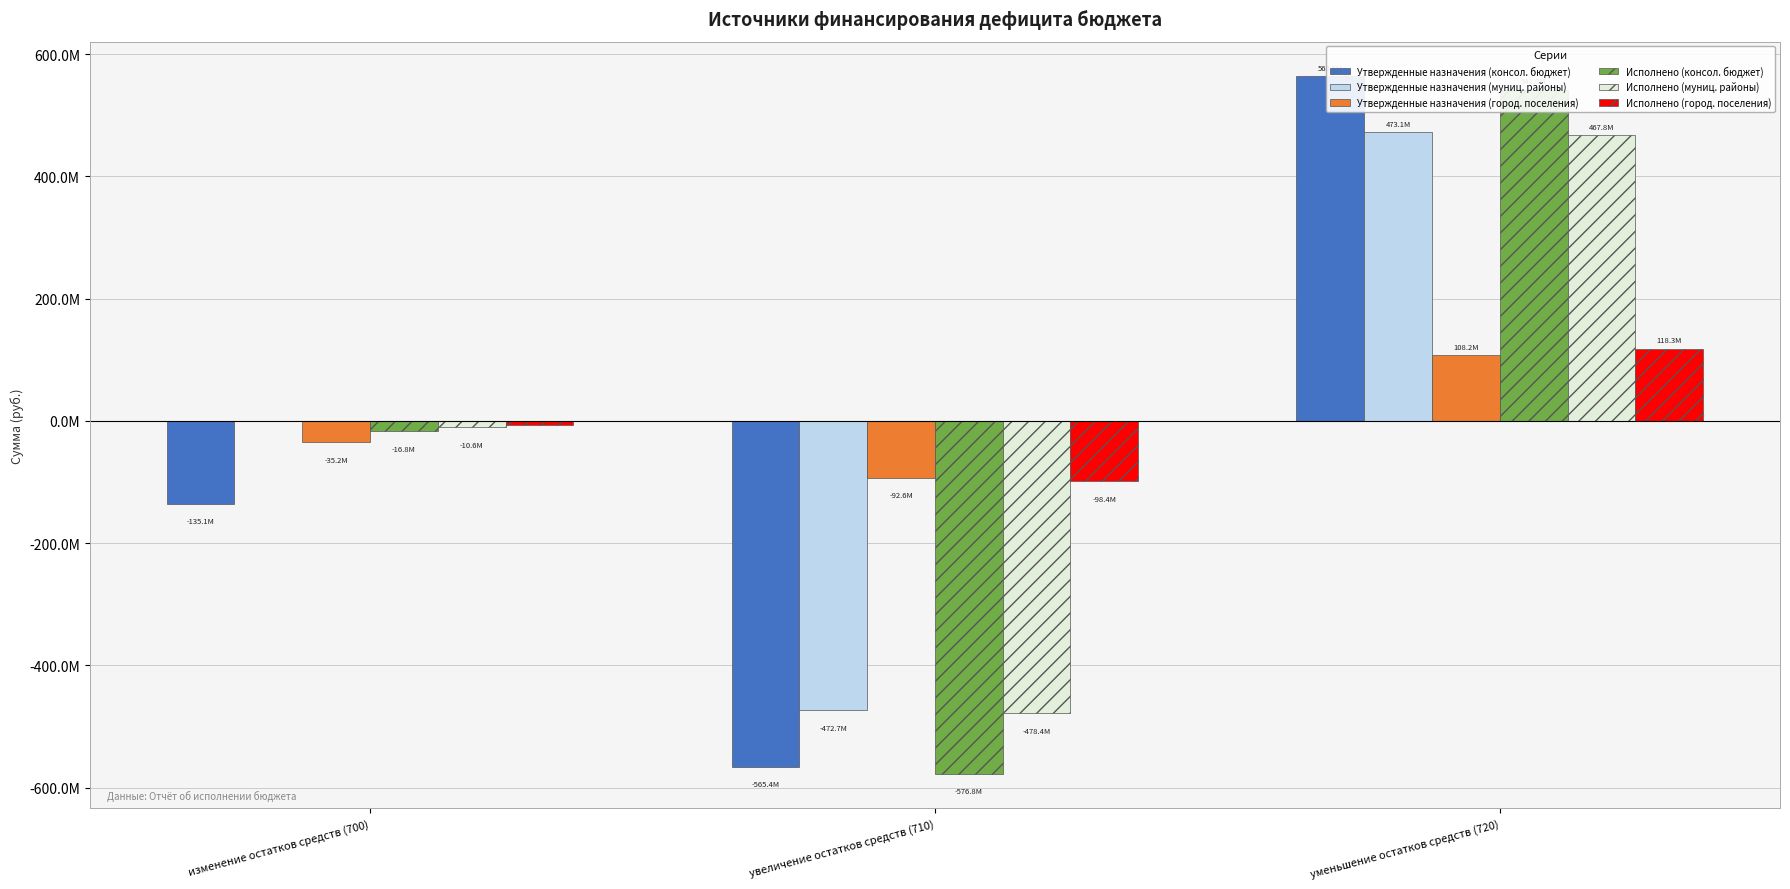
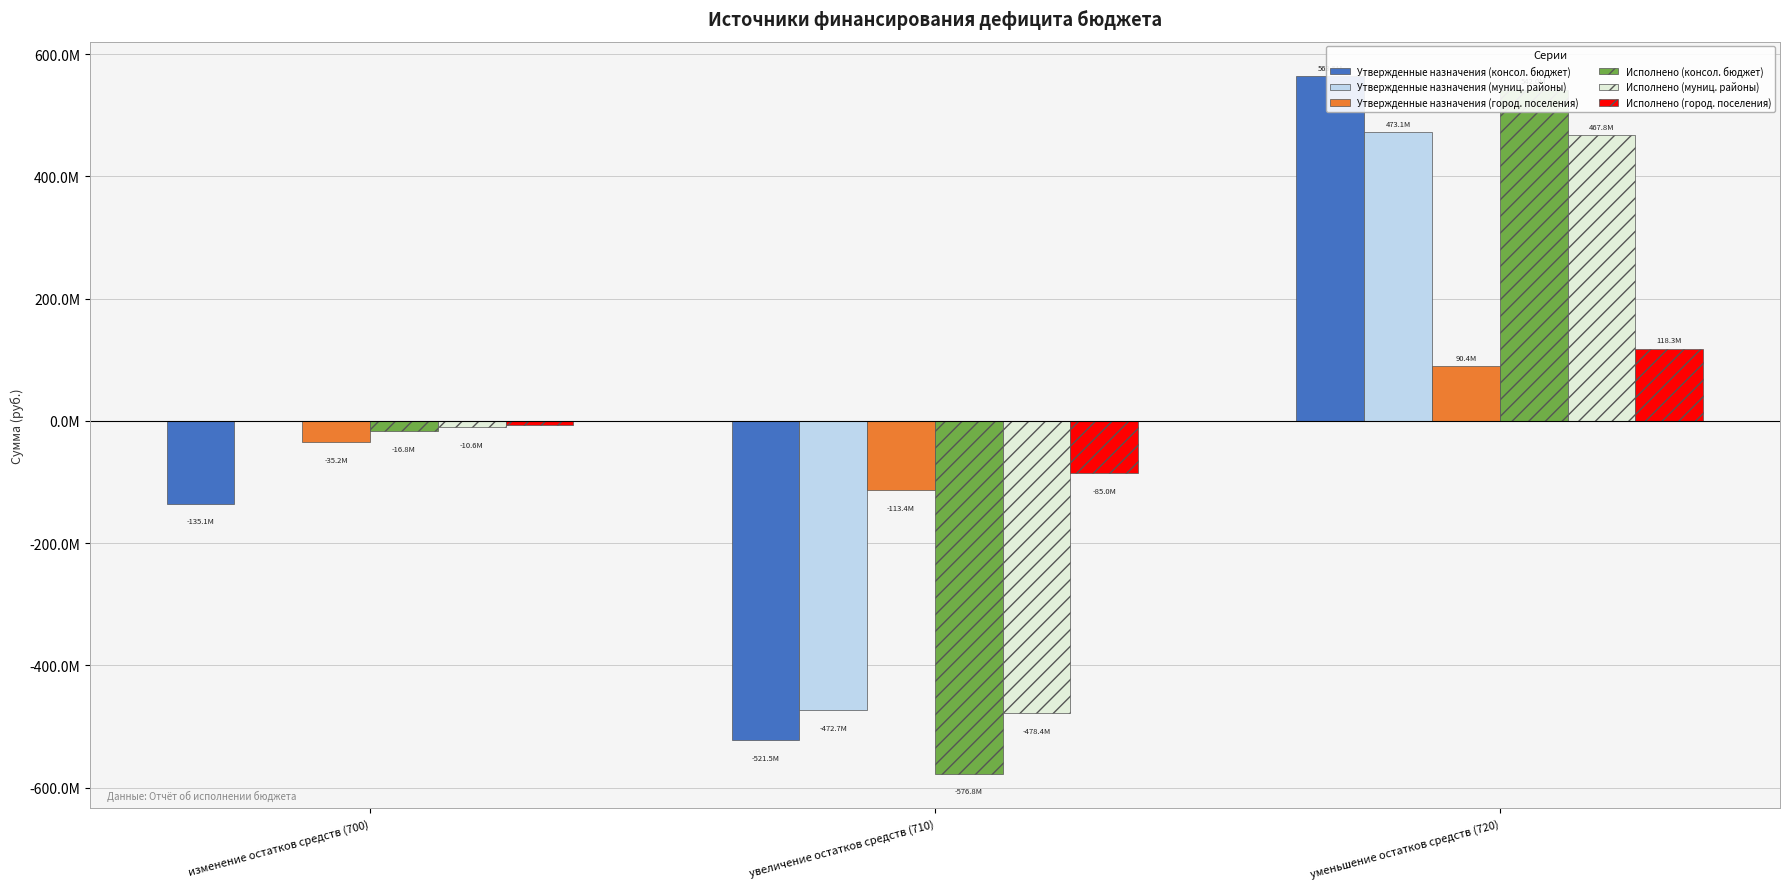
Утвержденные назначения (консол. бюджет), увеличение остатков средств (710): -565.4M -> -521.5M
Утвержденные назначения (город. поселения), увеличение остатков средств (710): -92.6M -> -113.4M
Исполнено (город. поселения), увеличение остатков средств (710): -98.4M -> -85.0M
Утвержденные назначения (город. поселения), уменьшение остатков средств (720): 108.2M -> 90.4M
